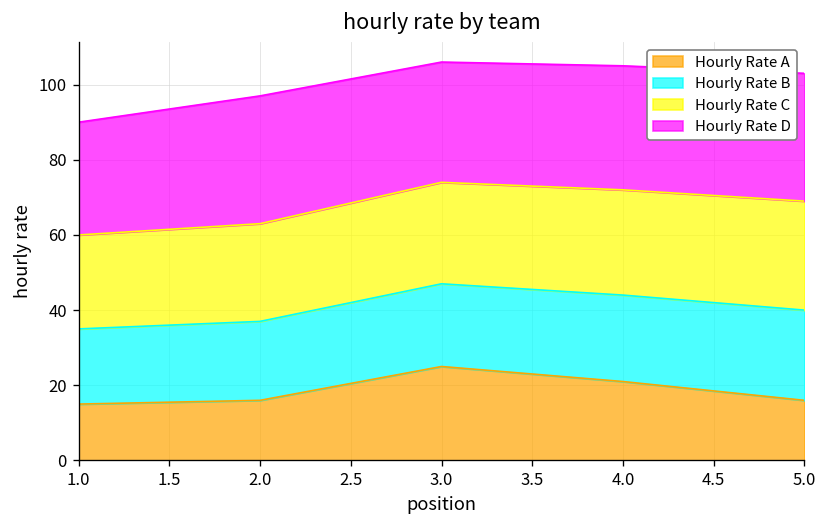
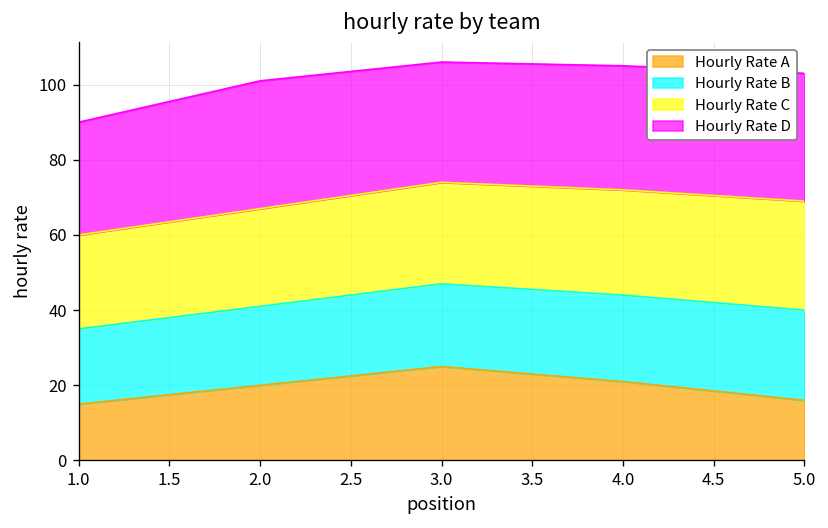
Hourly Rate A, 2.0: 16 -> 20
